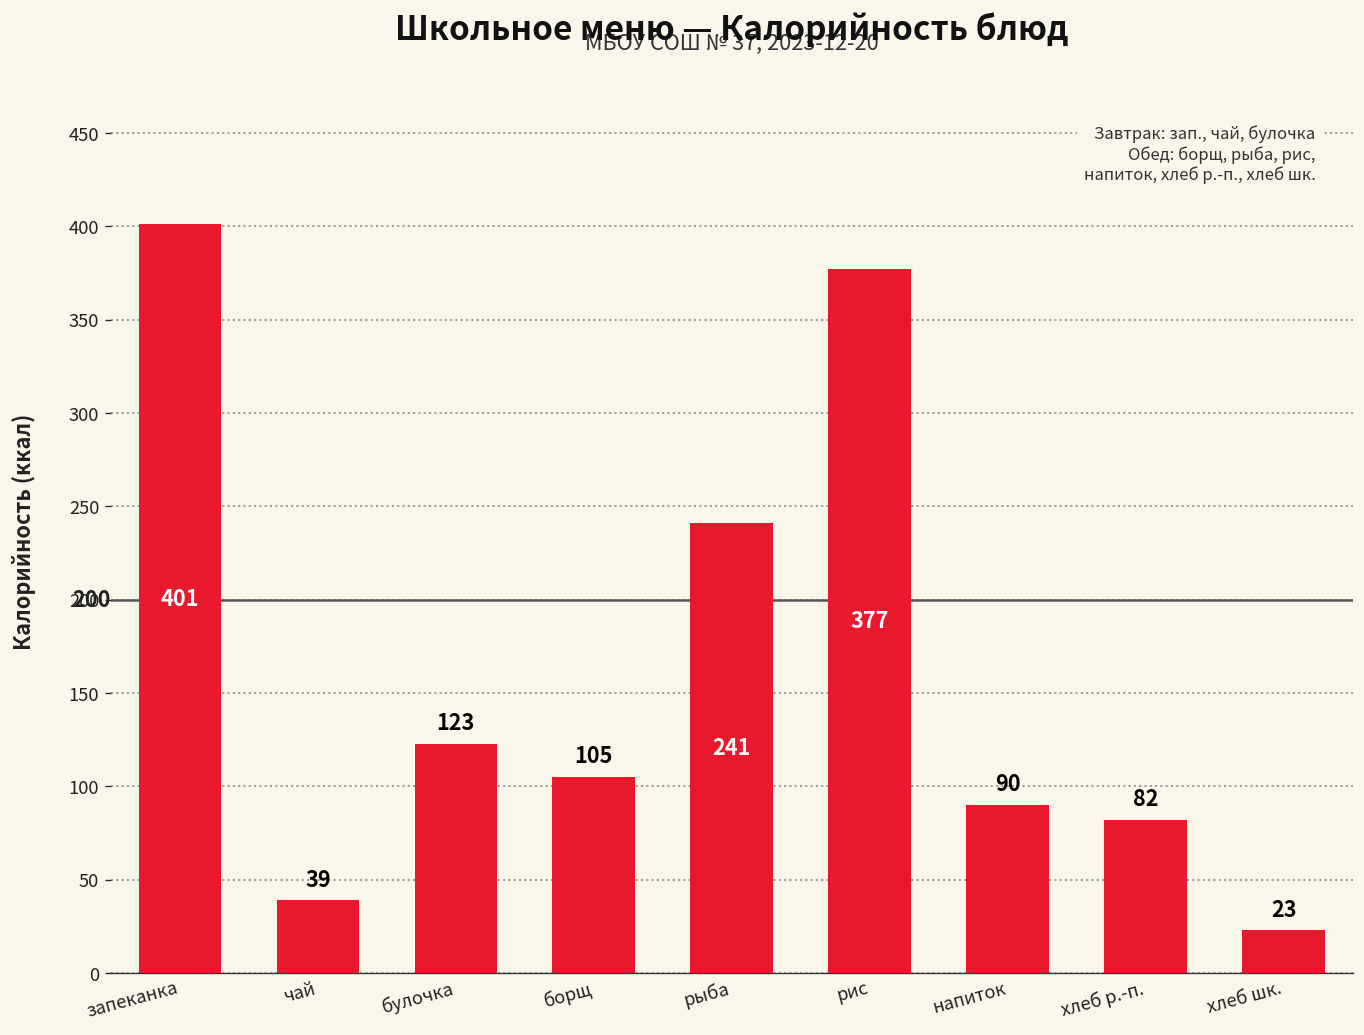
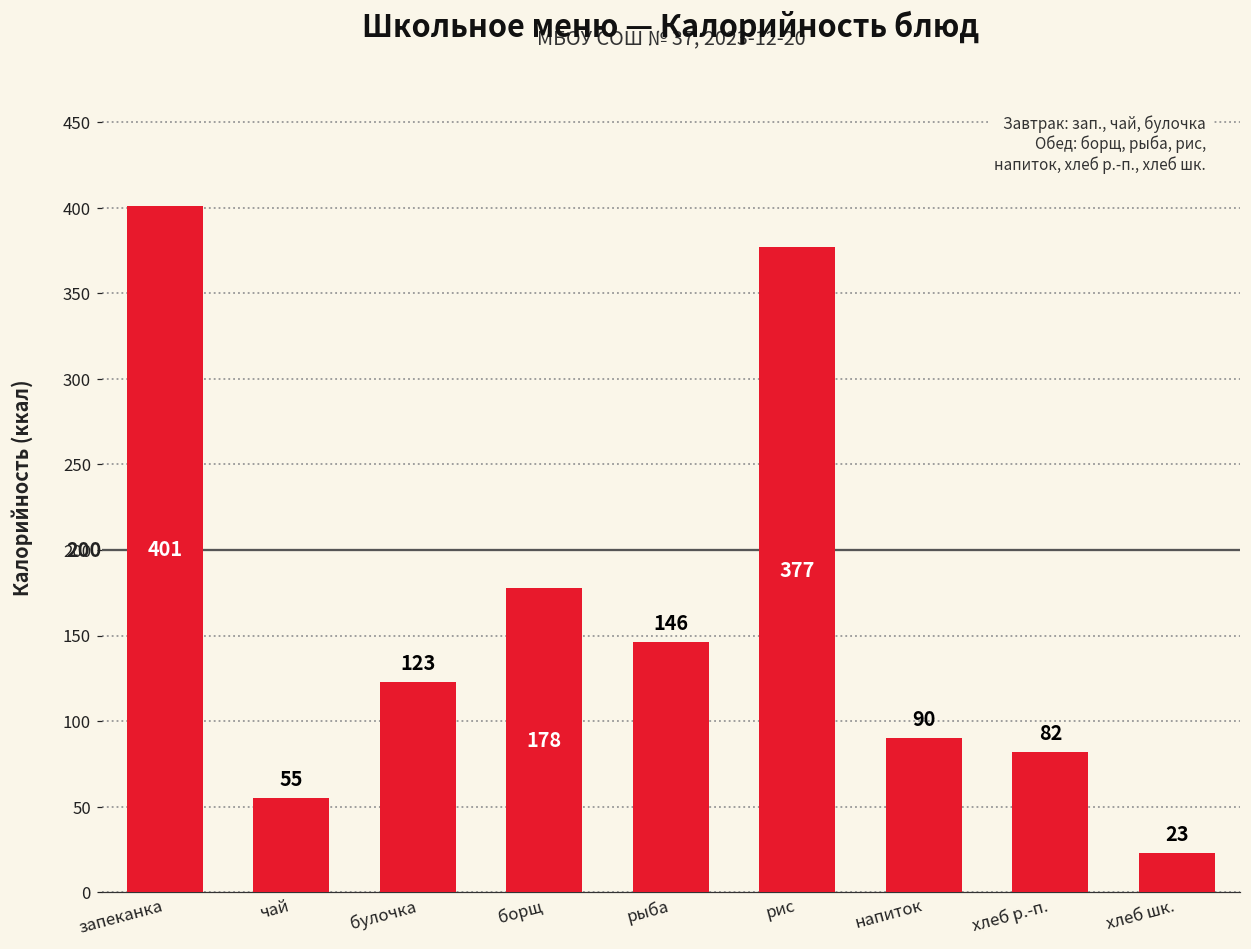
чай: 39 -> 55
борщ: 105 -> 178
рыба: 241 -> 146
